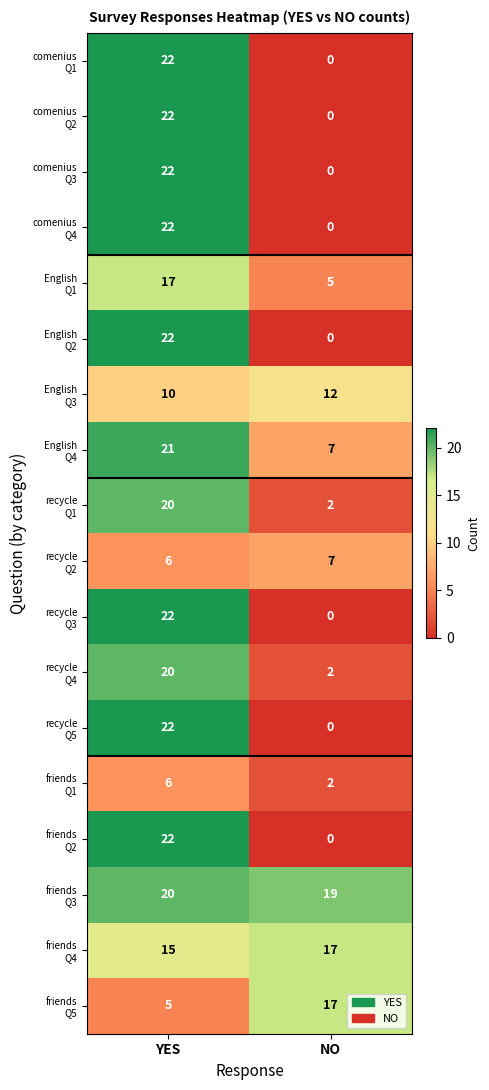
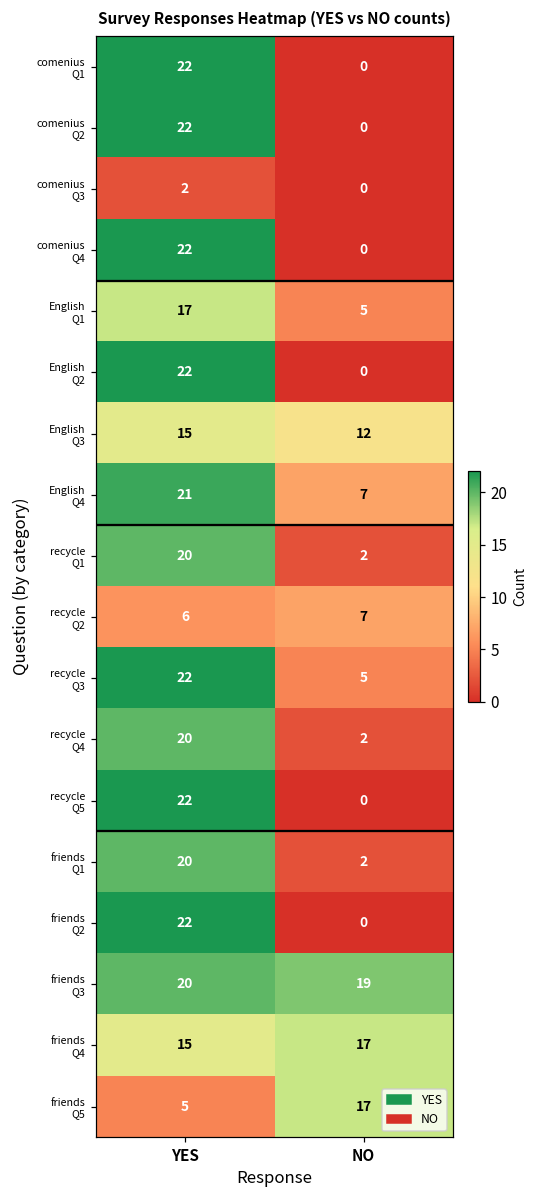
comenius Q3, YES: 22 -> 2
English Q3, YES: 10 -> 15
recycle Q3, NO: 0 -> 5
friends Q1, YES: 6 -> 20
